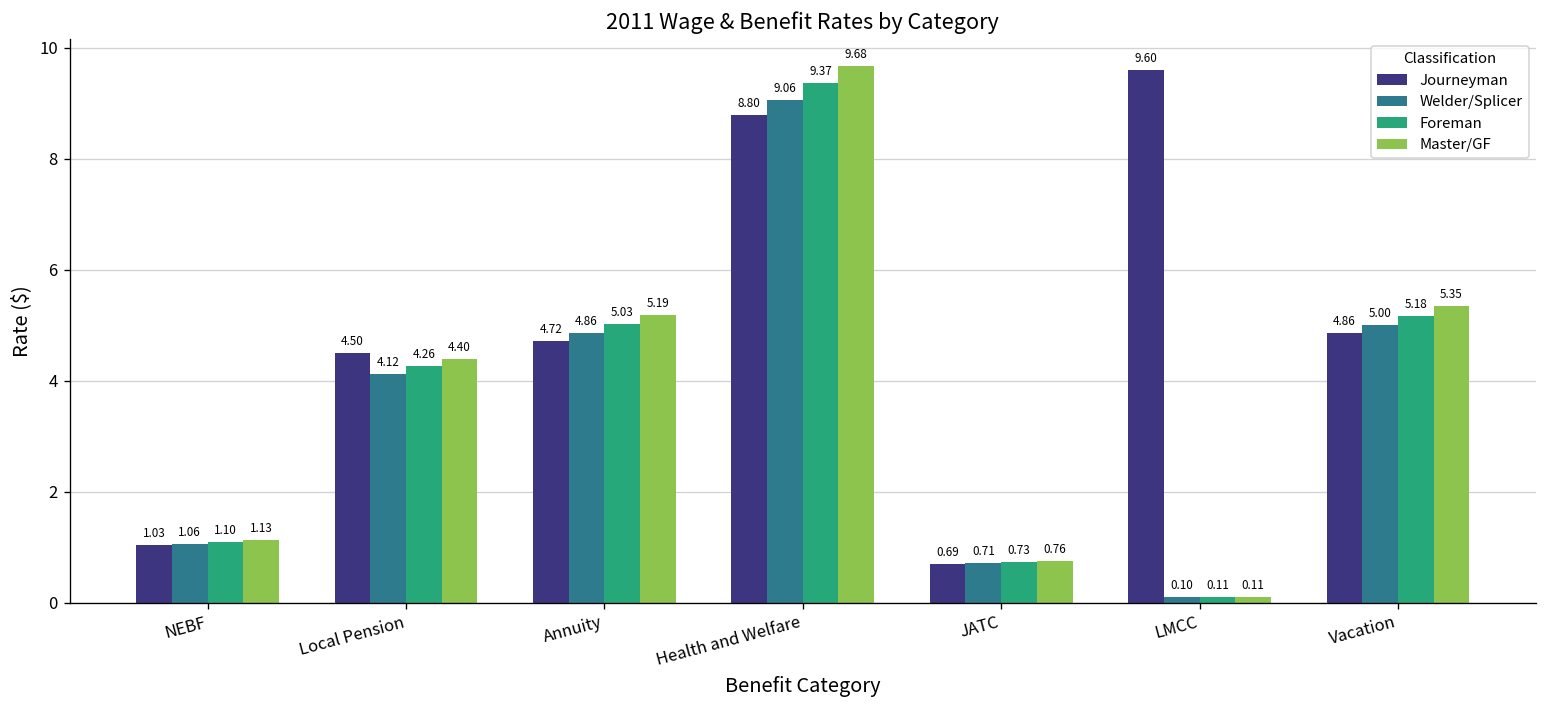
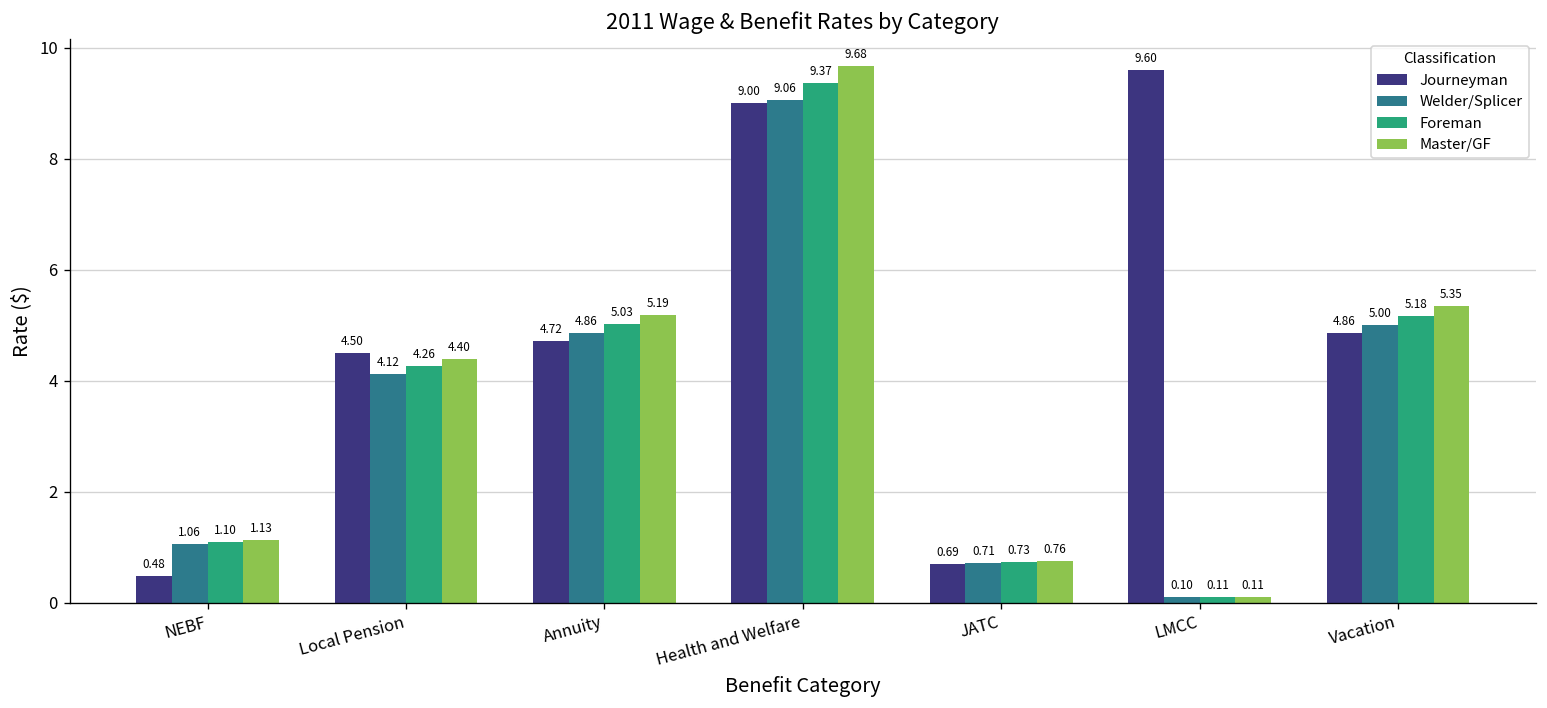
Journeyman, NEBF: 1.03 -> 0.48
Journeyman, Health and Welfare: 8.80 -> 9.00
